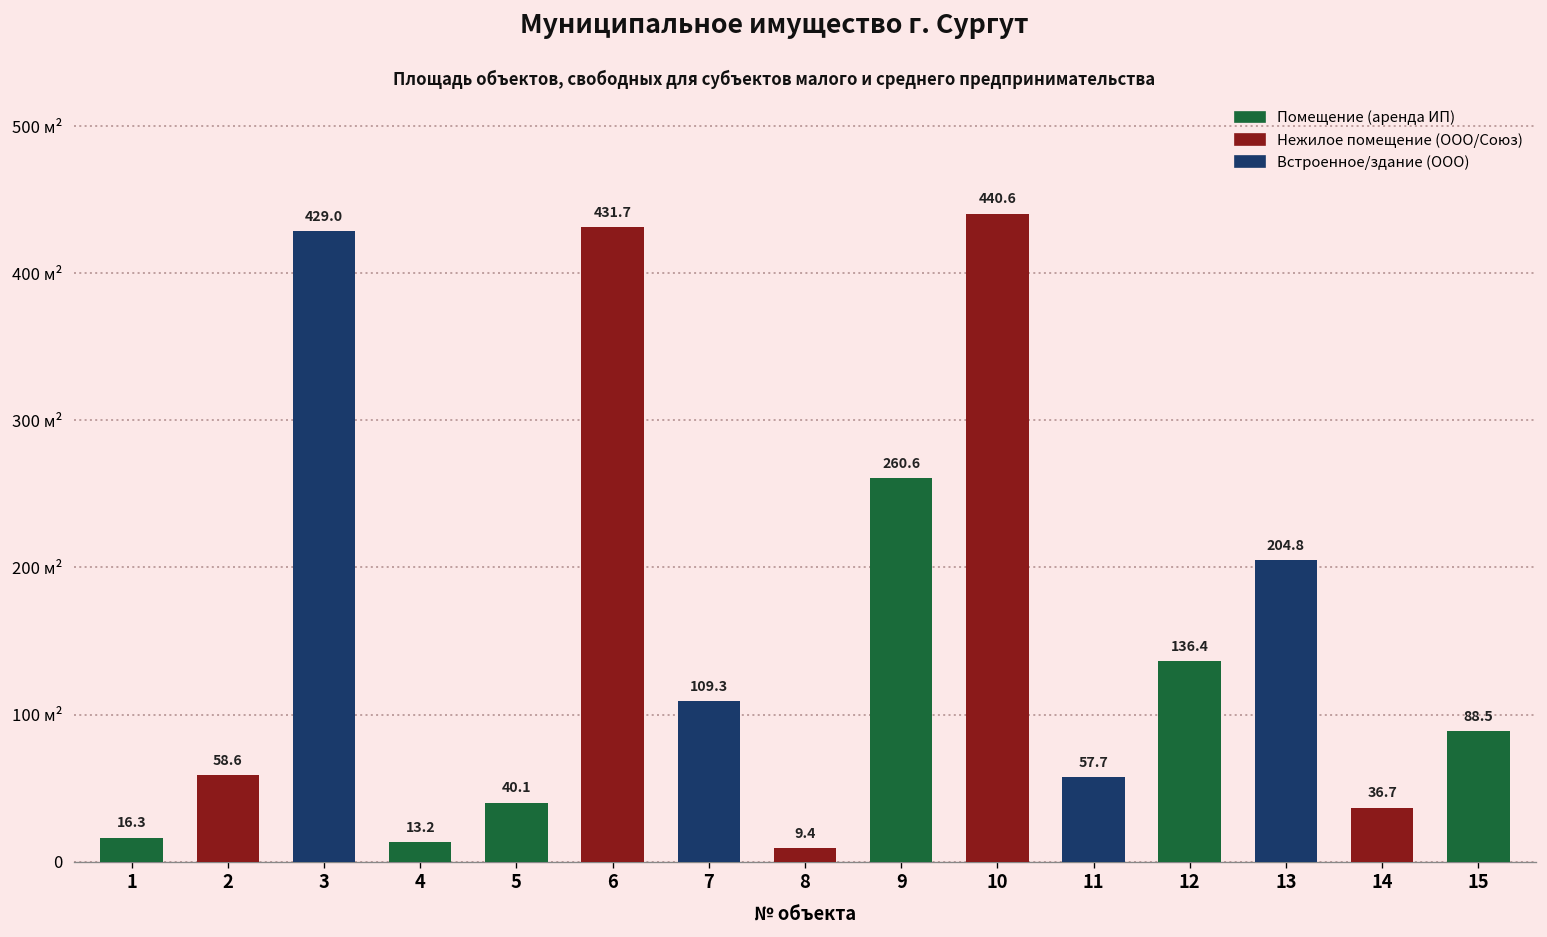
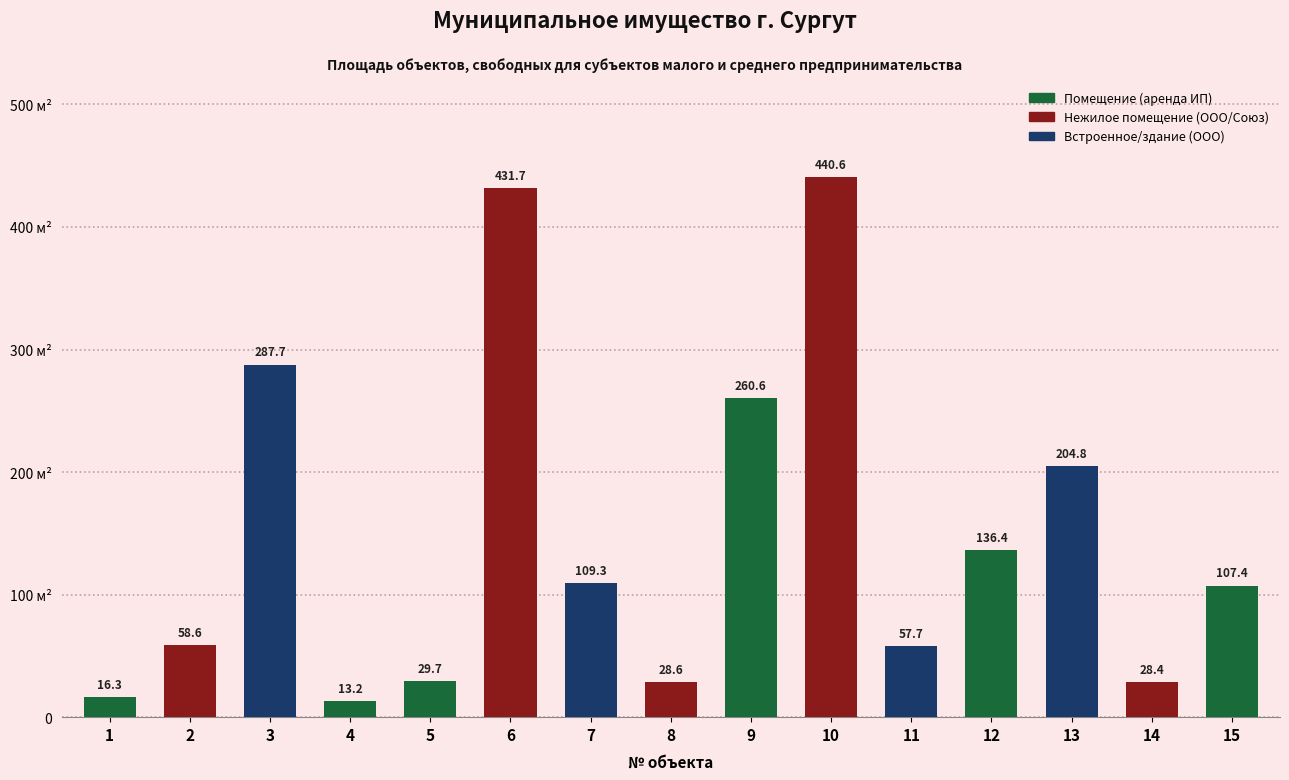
3: 429.0 -> 287.7
5: 40.1 -> 29.7
8: 9.4 -> 28.6
14: 36.7 -> 28.4
15: 88.5 -> 107.4
